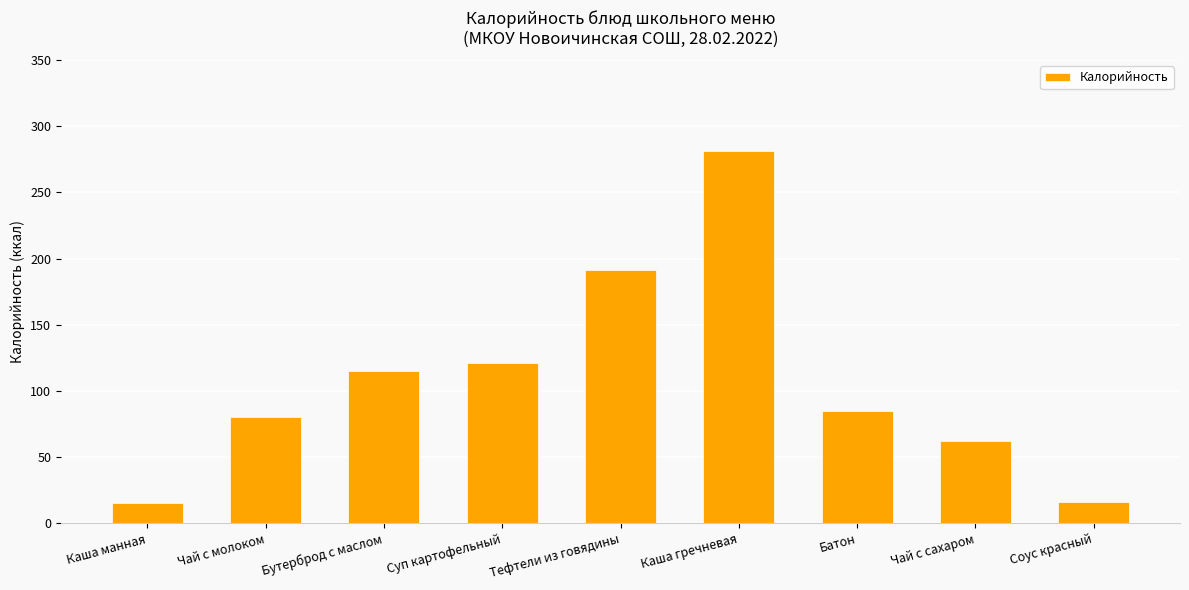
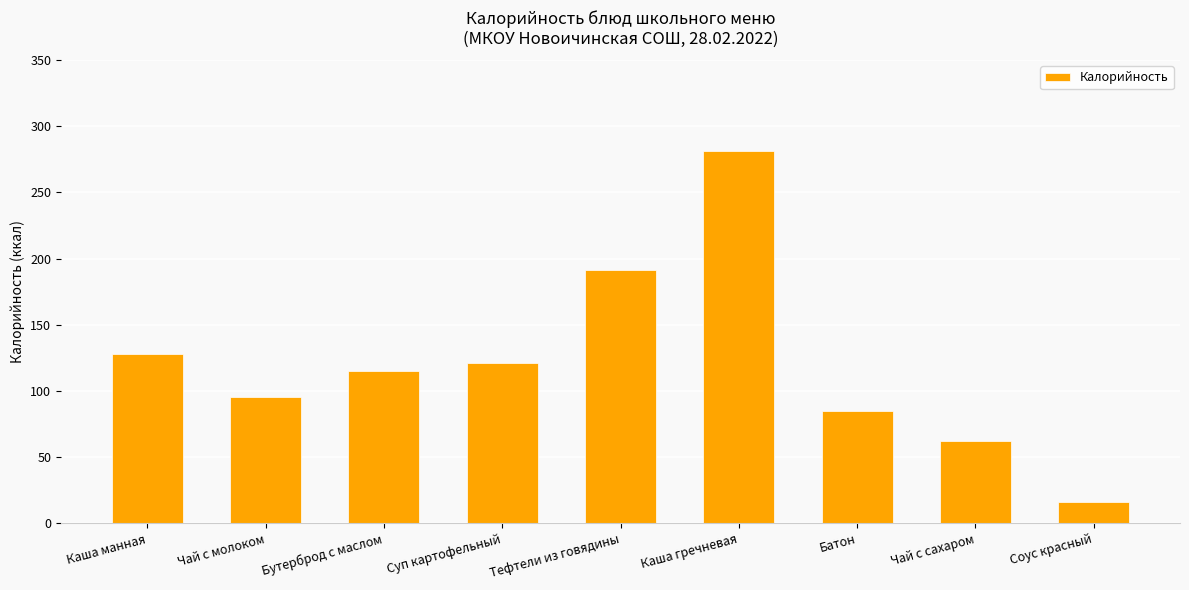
Каша манная: 15 -> 128
Чай с молоком: 80 -> 95
